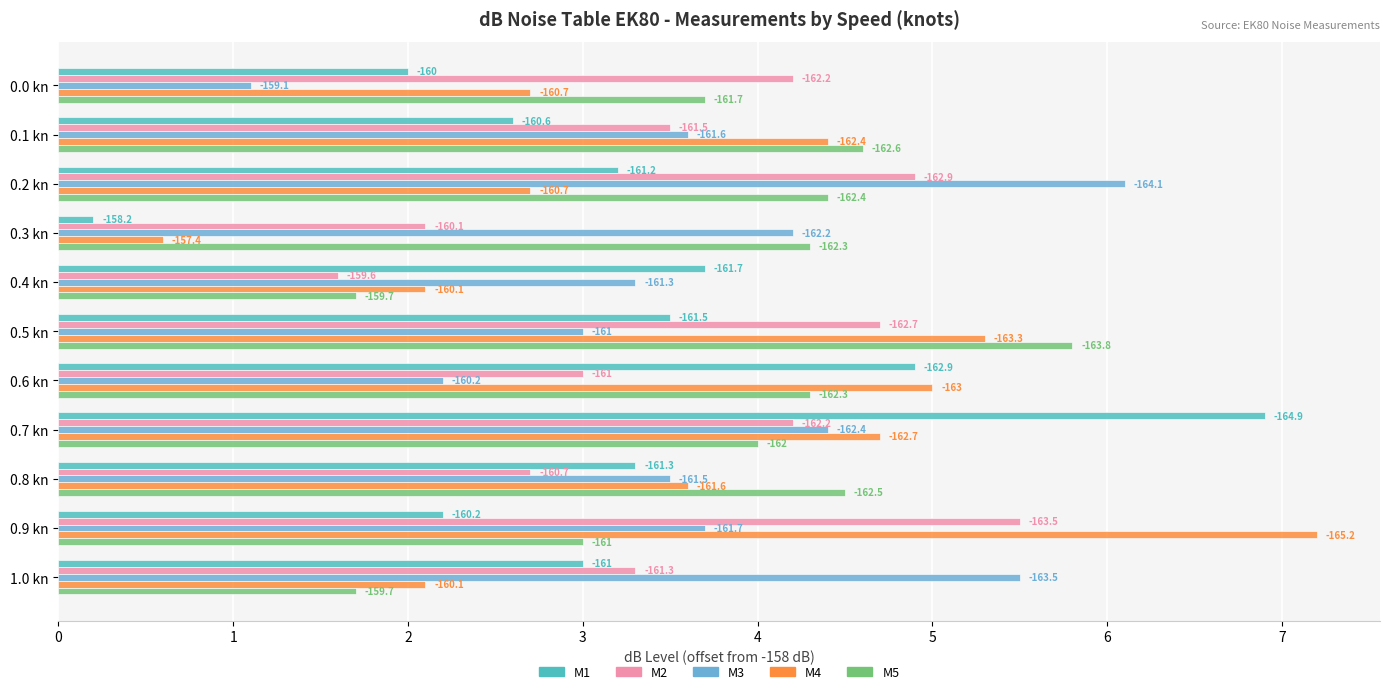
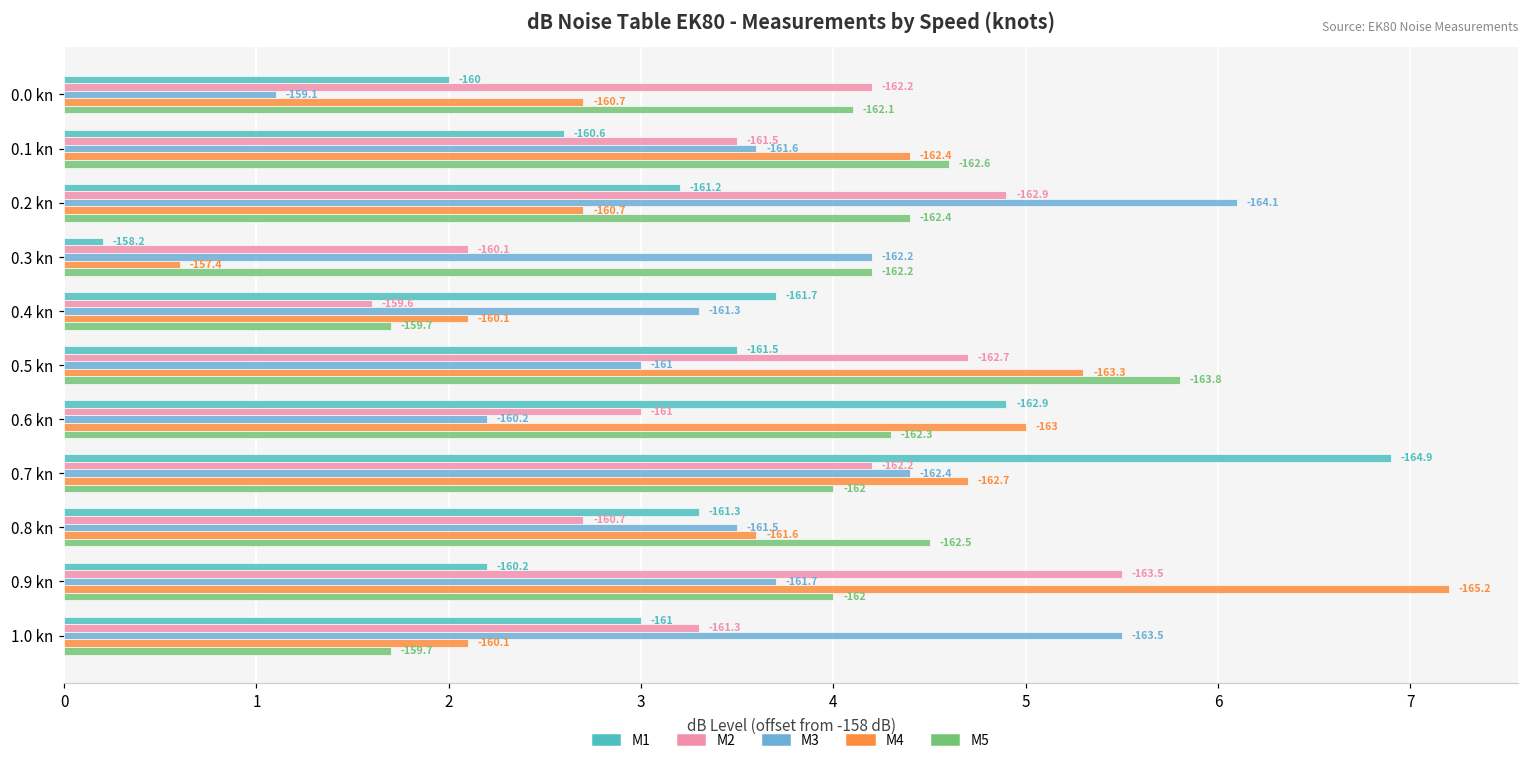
M5, 0.0 kn: -161.7 -> -162.1
M5, 0.3 kn: -162.3 -> -162.2
M5, 0.9 kn: -161 -> -162
